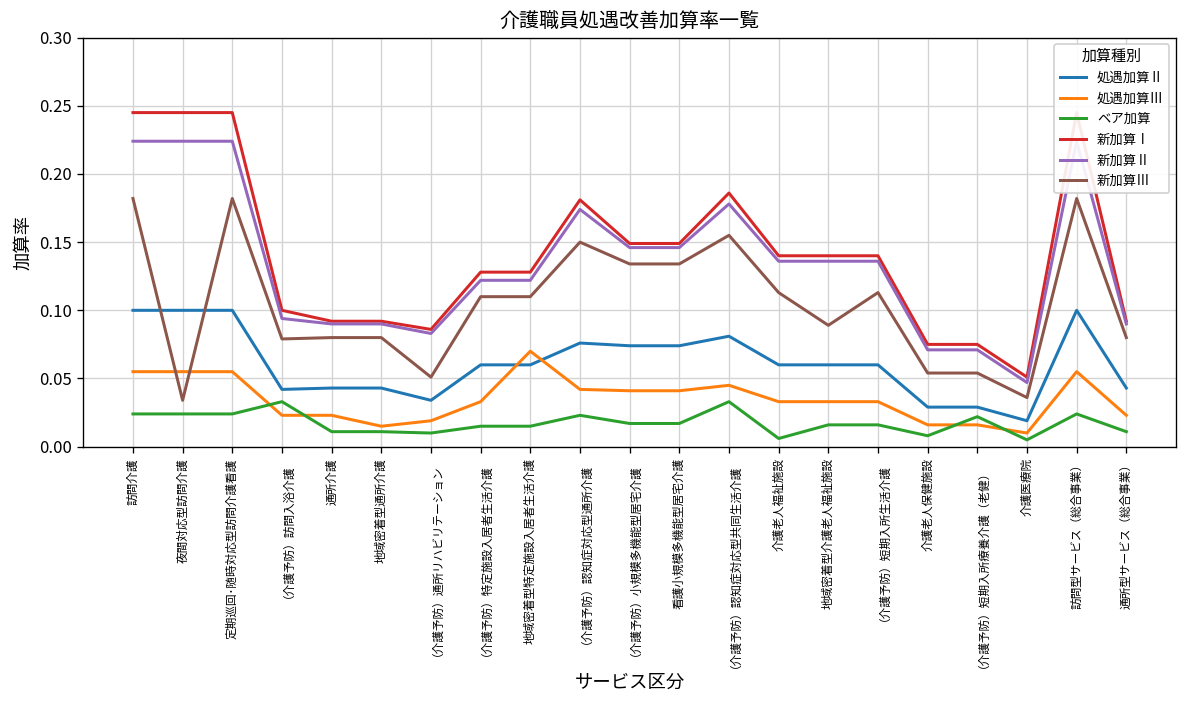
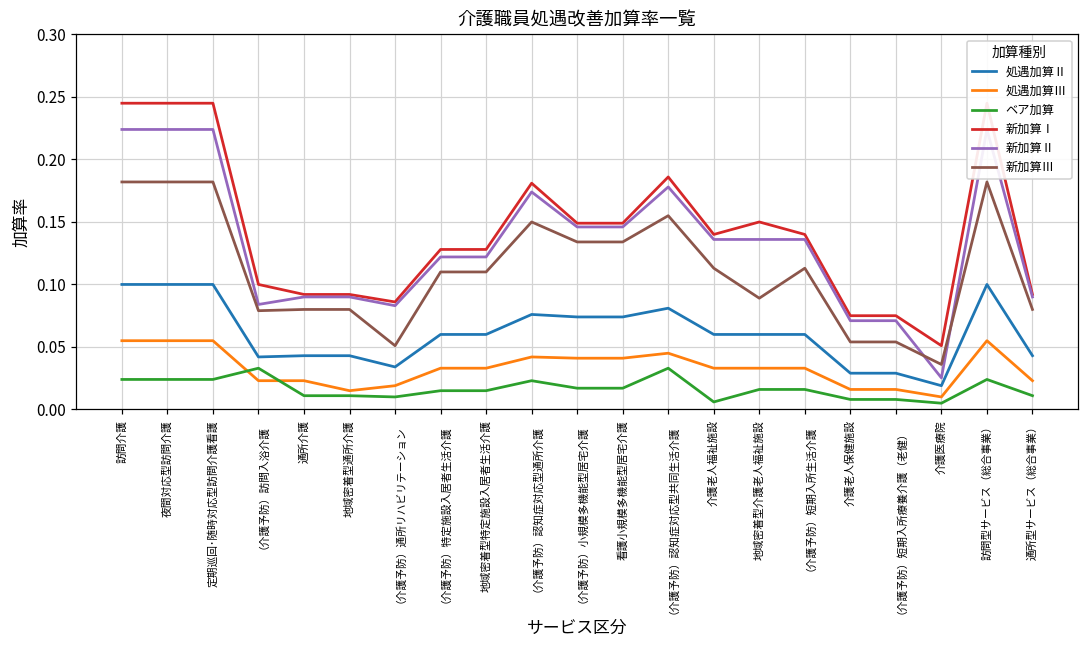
新加算Ⅲ, 夜間対応型訪問介護: 0.034 -> 0.182
新加算Ⅱ, （介護予防）訪問入浴介護: 0.094 -> 0.084
処遇加算Ⅲ, 地域密着型特定施設入居者生活介護: 0.070 -> 0.033
新加算Ⅰ, 地域密着型介護老人福祉施設: 0.14 -> 0.15
ベア加算, （介護予防）短期入所療養介護（老健）: 0.022 -> 0.008
新加算Ⅱ, 介護医療院: 0.047 -> 0.025
